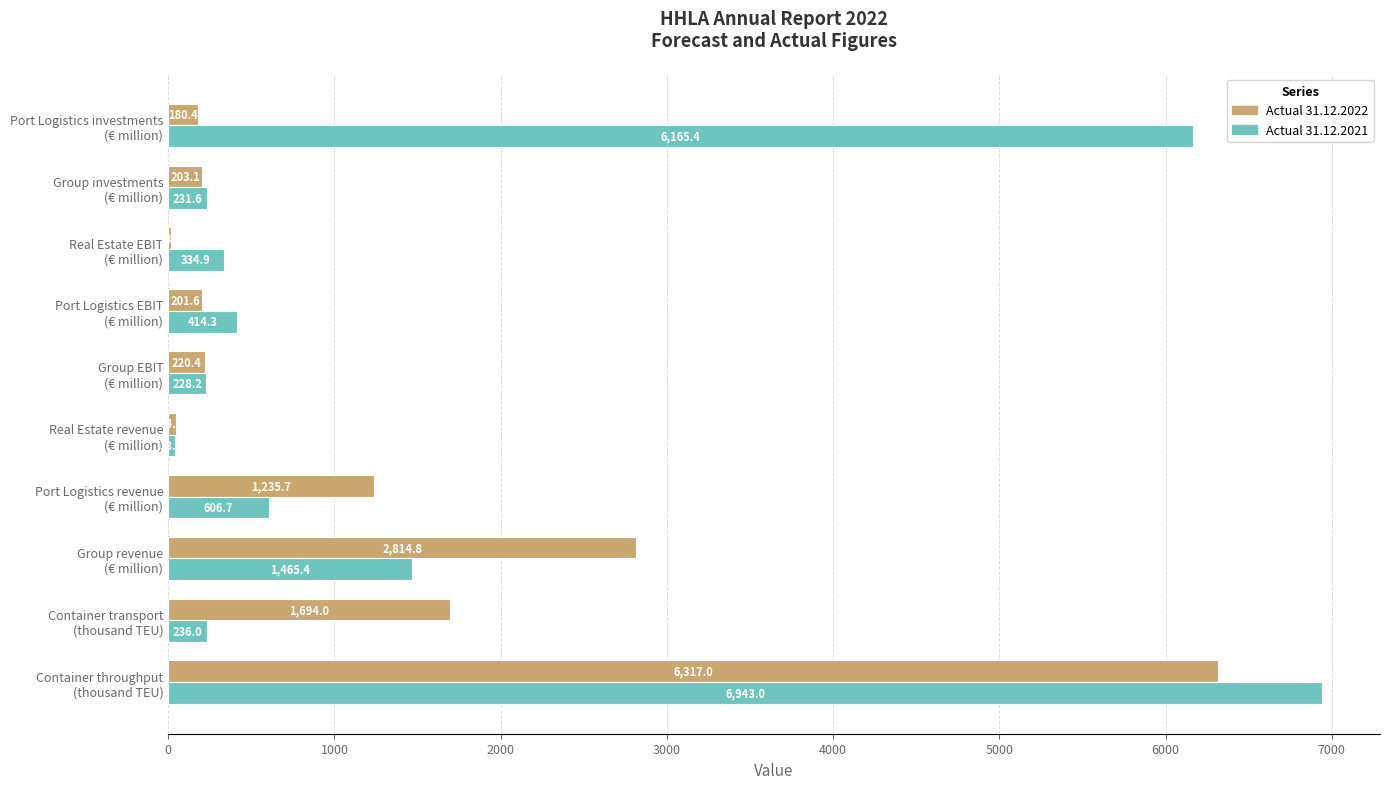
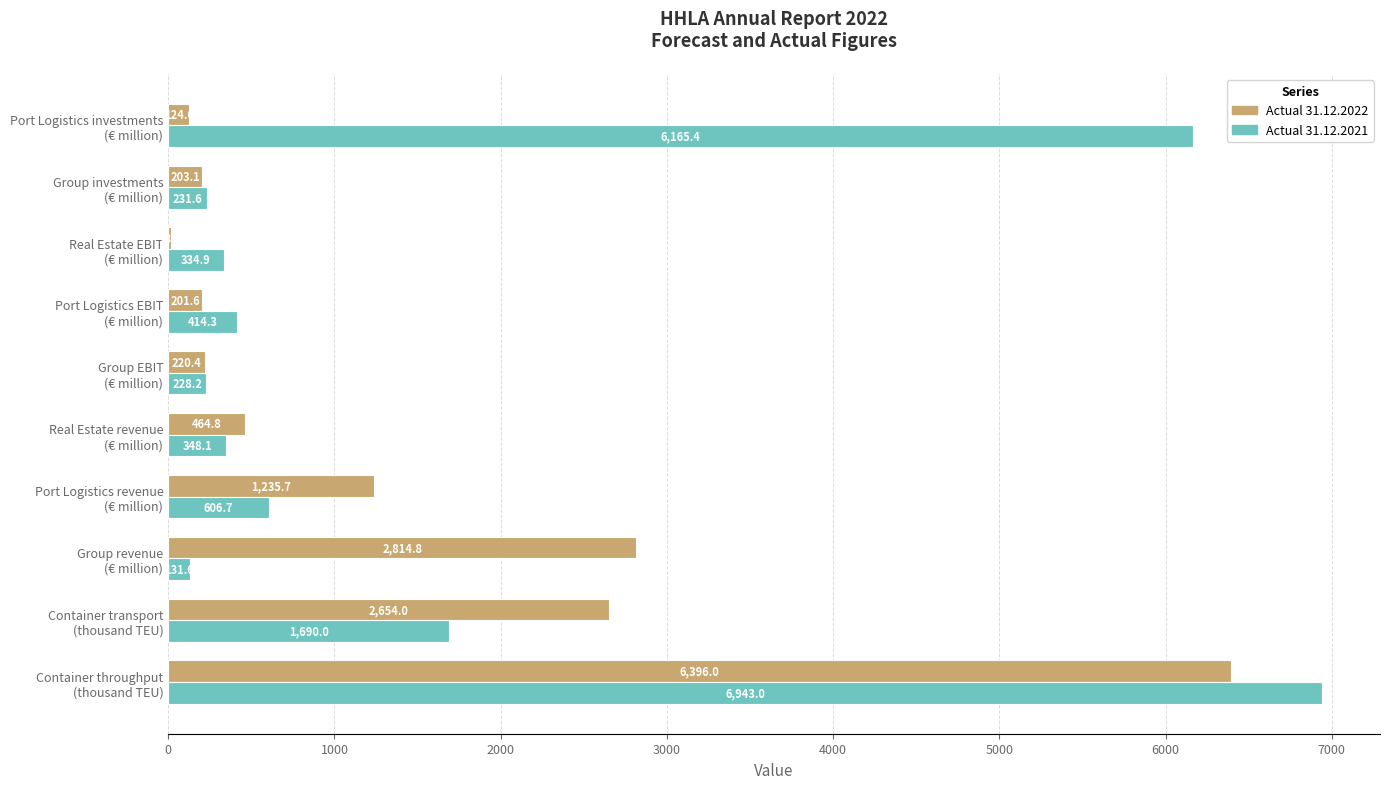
Actual 31.12.2022, Port Logistics investments (€ million): 180.4 -> 124.6
Actual 31.12.2022, Real Estate revenue (€ million): 40 -> 460
Actual 31.12.2021, Real Estate revenue (€ million): 40 -> 350
Actual 31.12.2021, Group revenue (€ million): 1,465.4 -> 131.6
Actual 31.12.2022, Container transport (thousand TEU): 1,694.0 -> 2,654.0
Actual 31.12.2021, Container transport (thousand TEU): 236.0 -> 1,690.0
Actual 31.12.2022, Container throughput (thousand TEU): 6,317.0 -> 6,396.0
